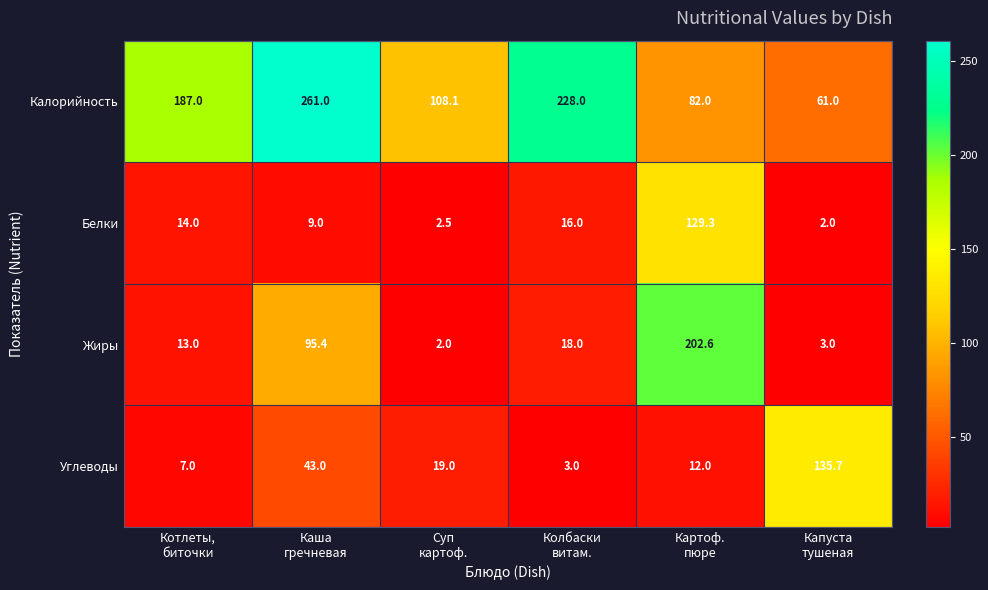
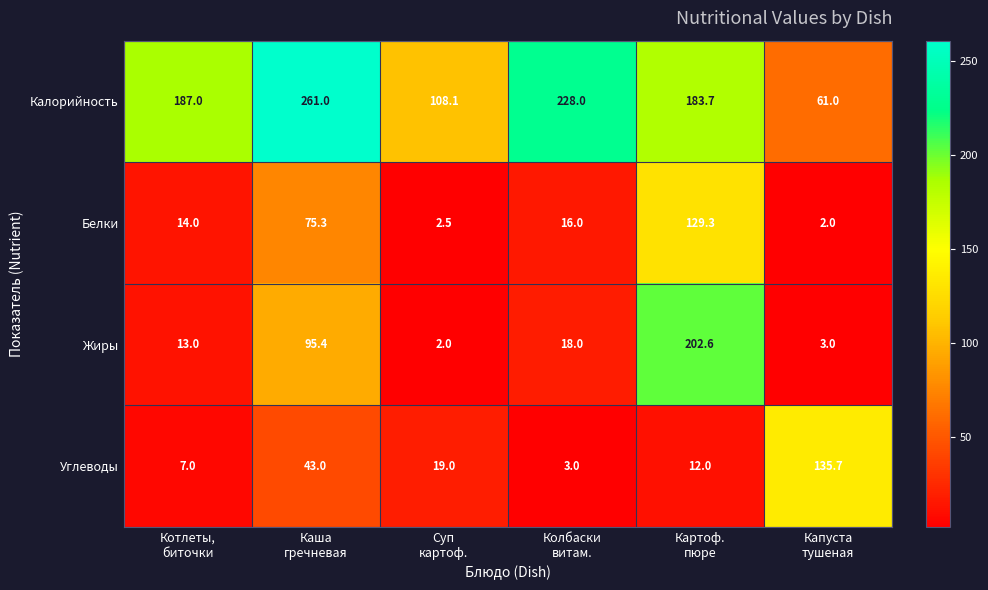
Калорийность, Картоф. пюре: 82.0 -> 183.7
Белки, Каша гречневая: 9.0 -> 75.3
